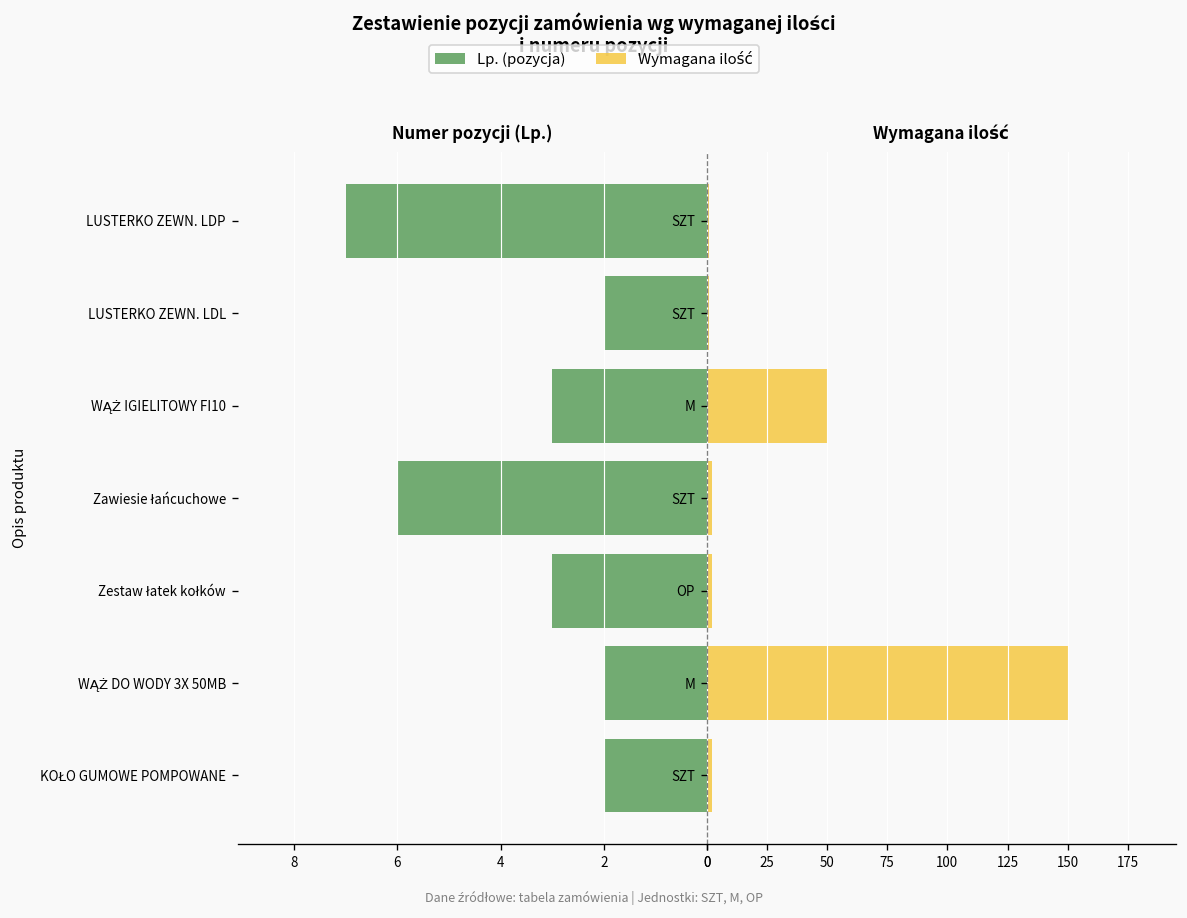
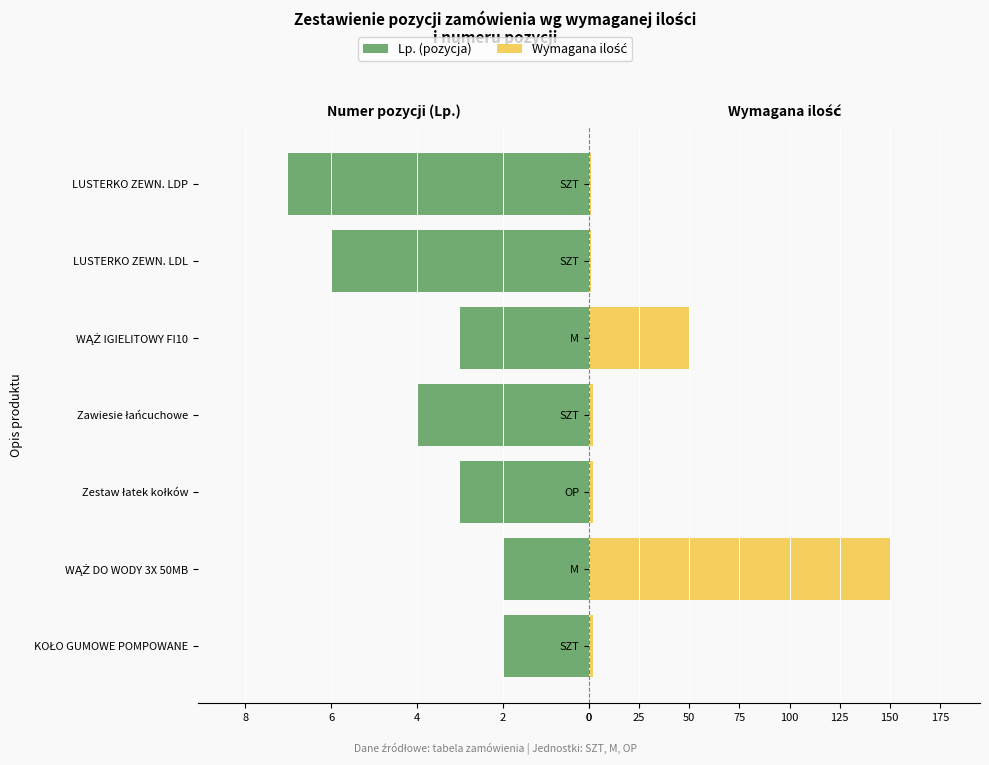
Numer pozycji (Lp.), LUSTERKO ZEWN. LDL: 2 -> 6
Numer pozycji (Lp.), Zawiesie łańcuchowe: 6 -> 4
